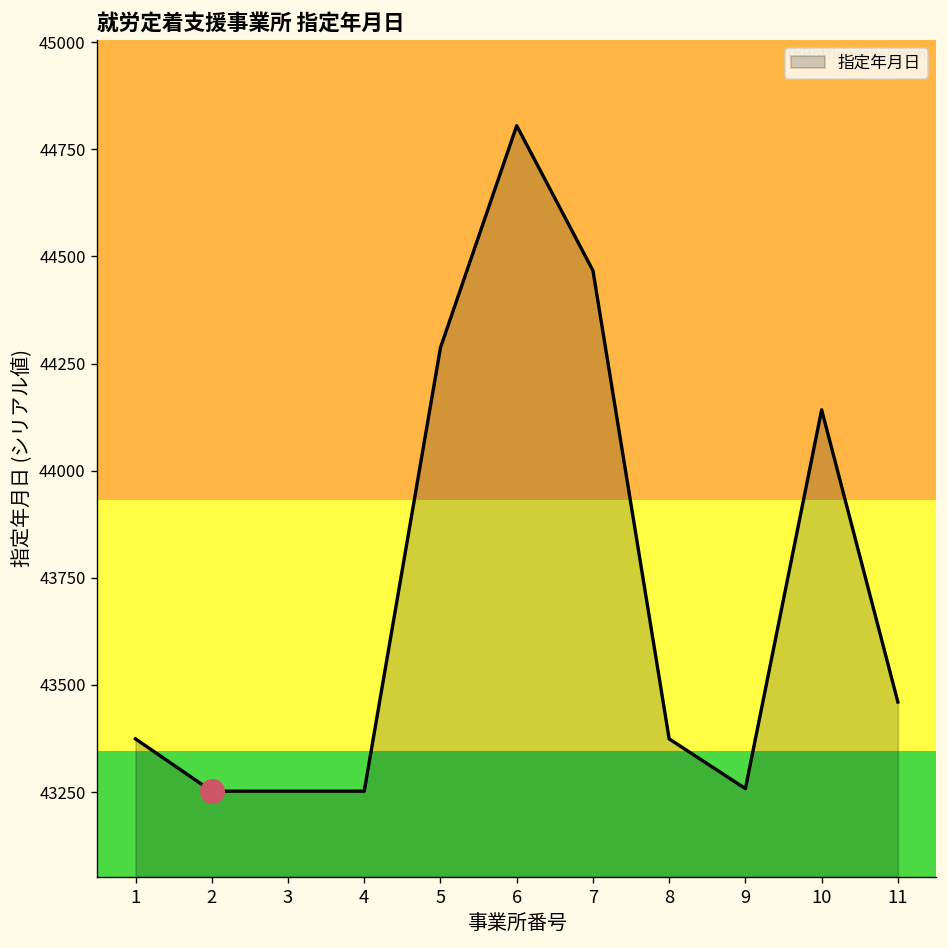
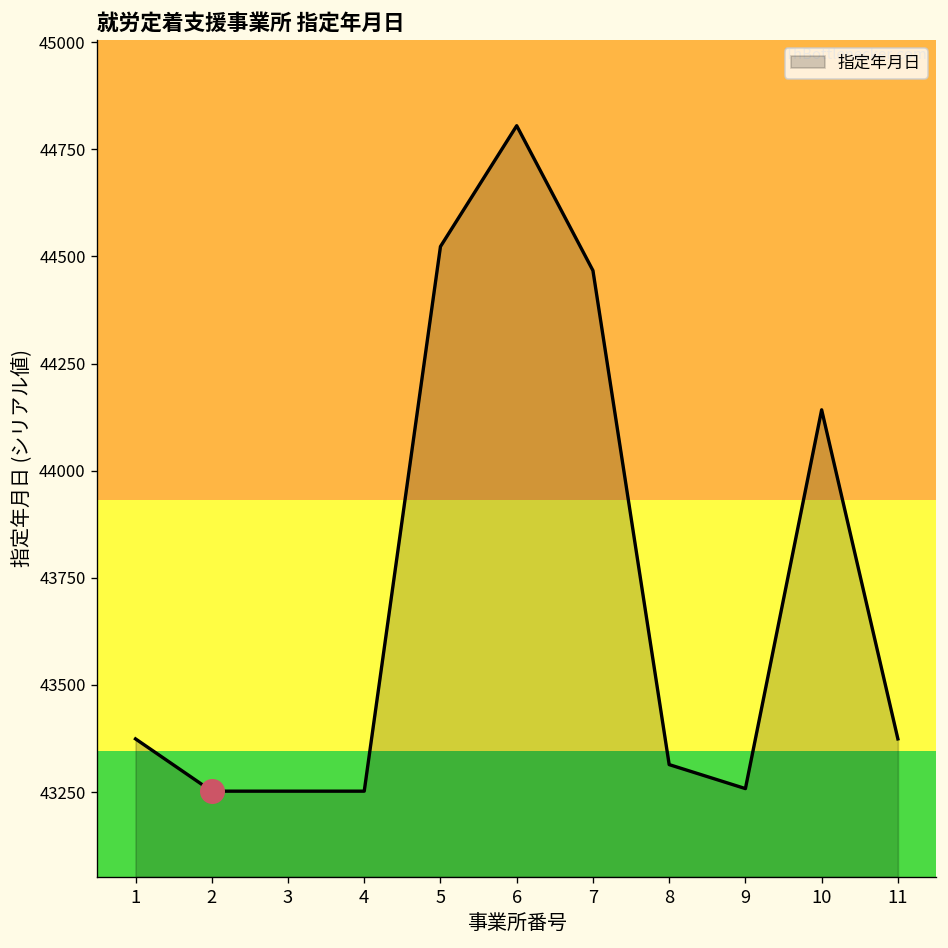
指定年月日, 5: 44290 -> 44520
指定年月日, 8: 43370 -> 43310
指定年月日, 11: 43460 -> 43370
